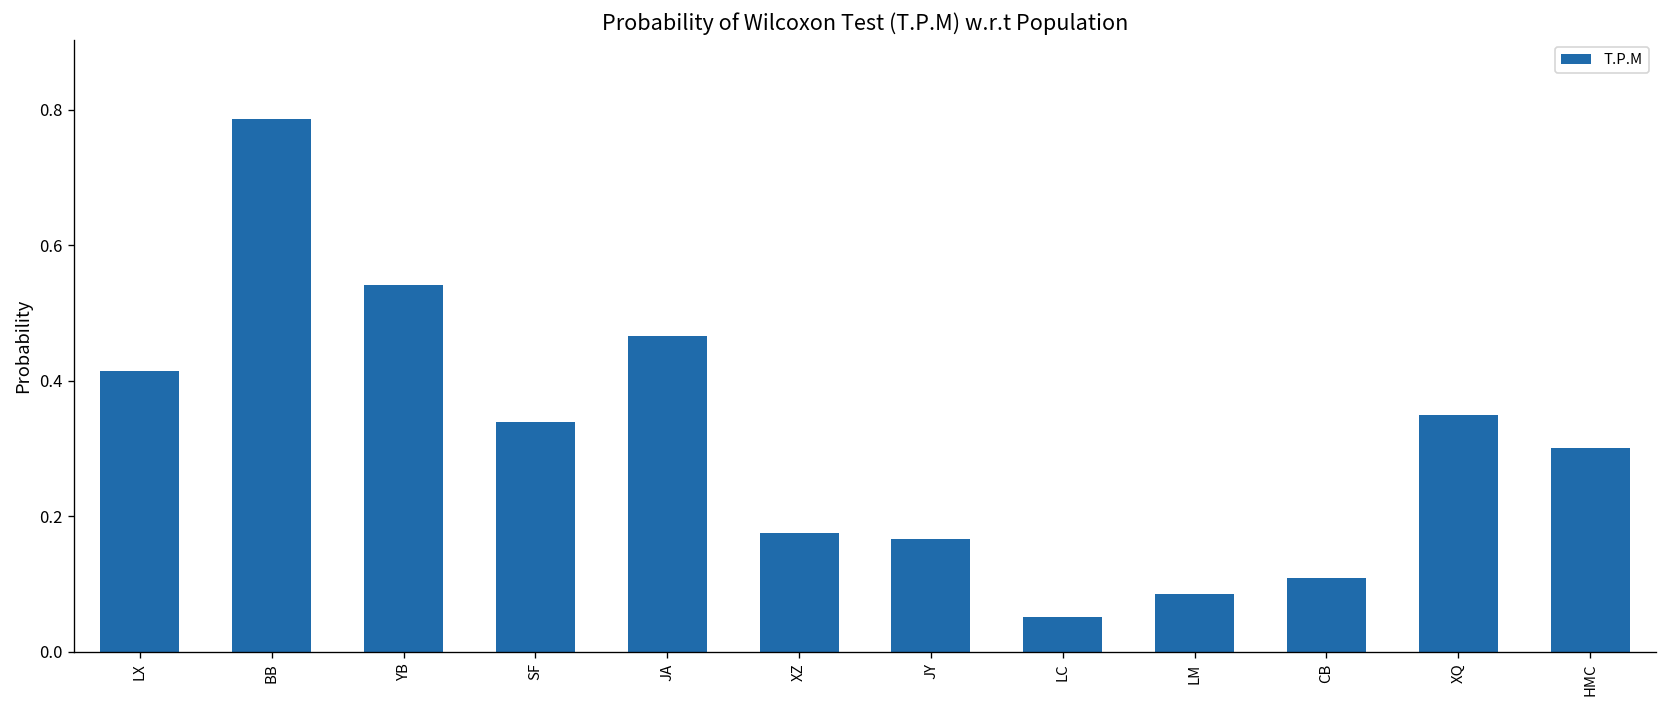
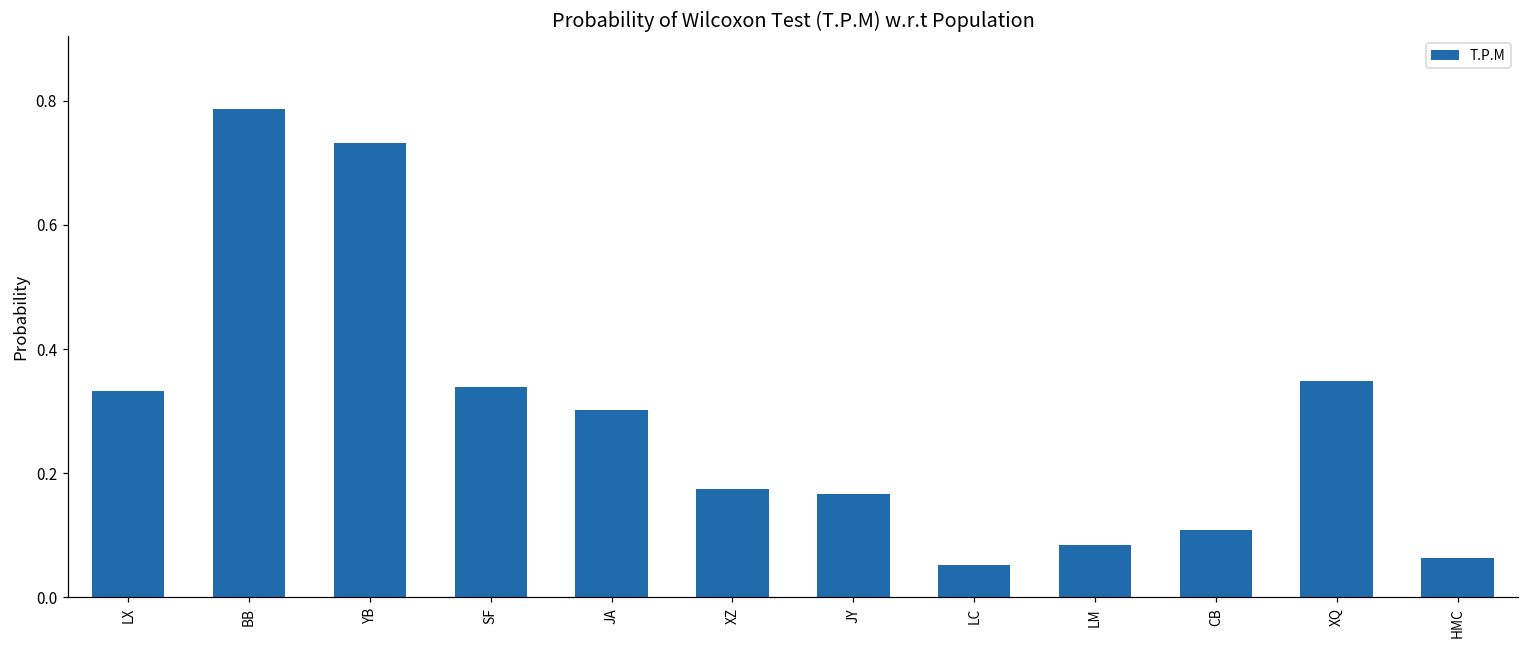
LX: 0.42 -> 0.33
YB: 0.54 -> 0.73
JA: 0.47 -> 0.30
HMC: 0.30 -> 0.06
